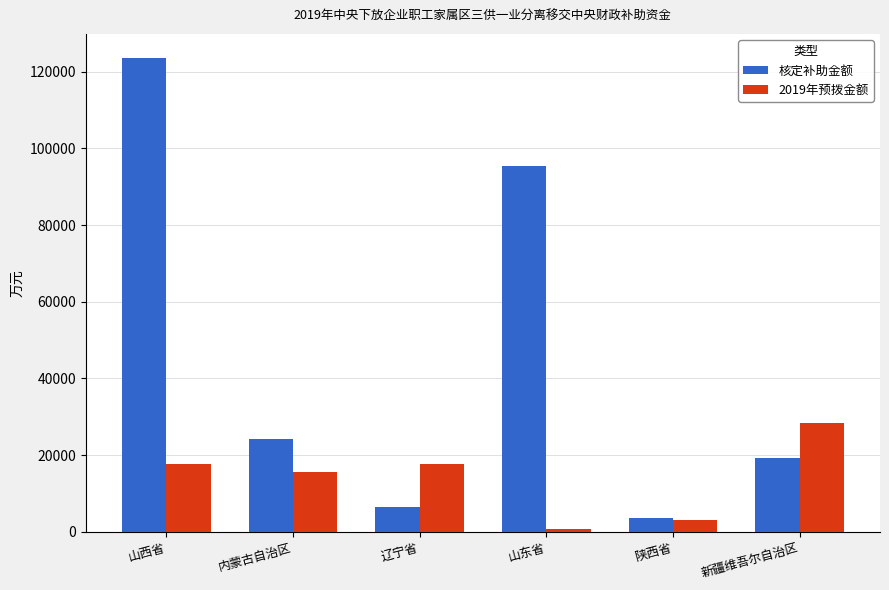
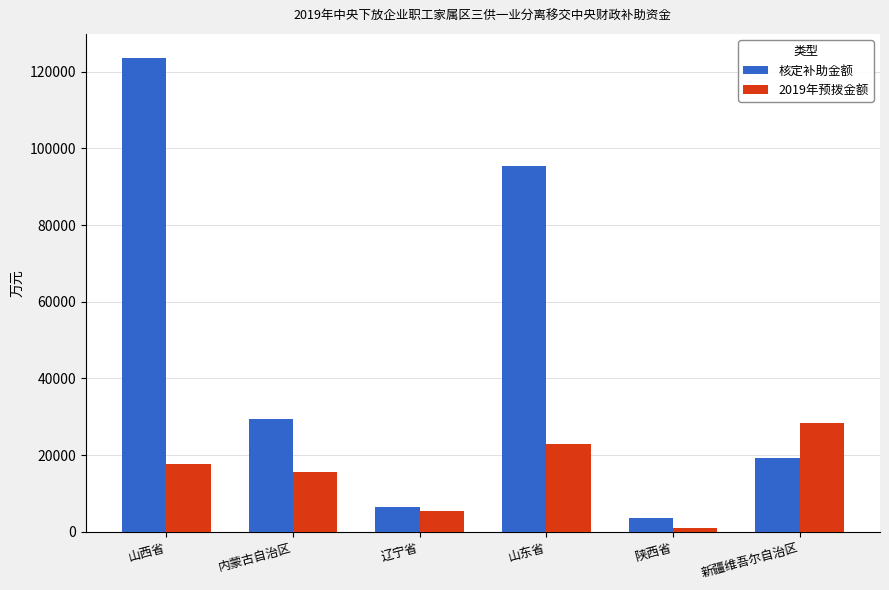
核定补助金额, 内蒙古自治区: 24000 -> 29000
2019年预拨金额, 辽宁省: 18000 -> 5000
2019年预拨金额, 山东省: 1000 -> 23000
2019年预拨金额, 陕西省: 3000 -> 1000
